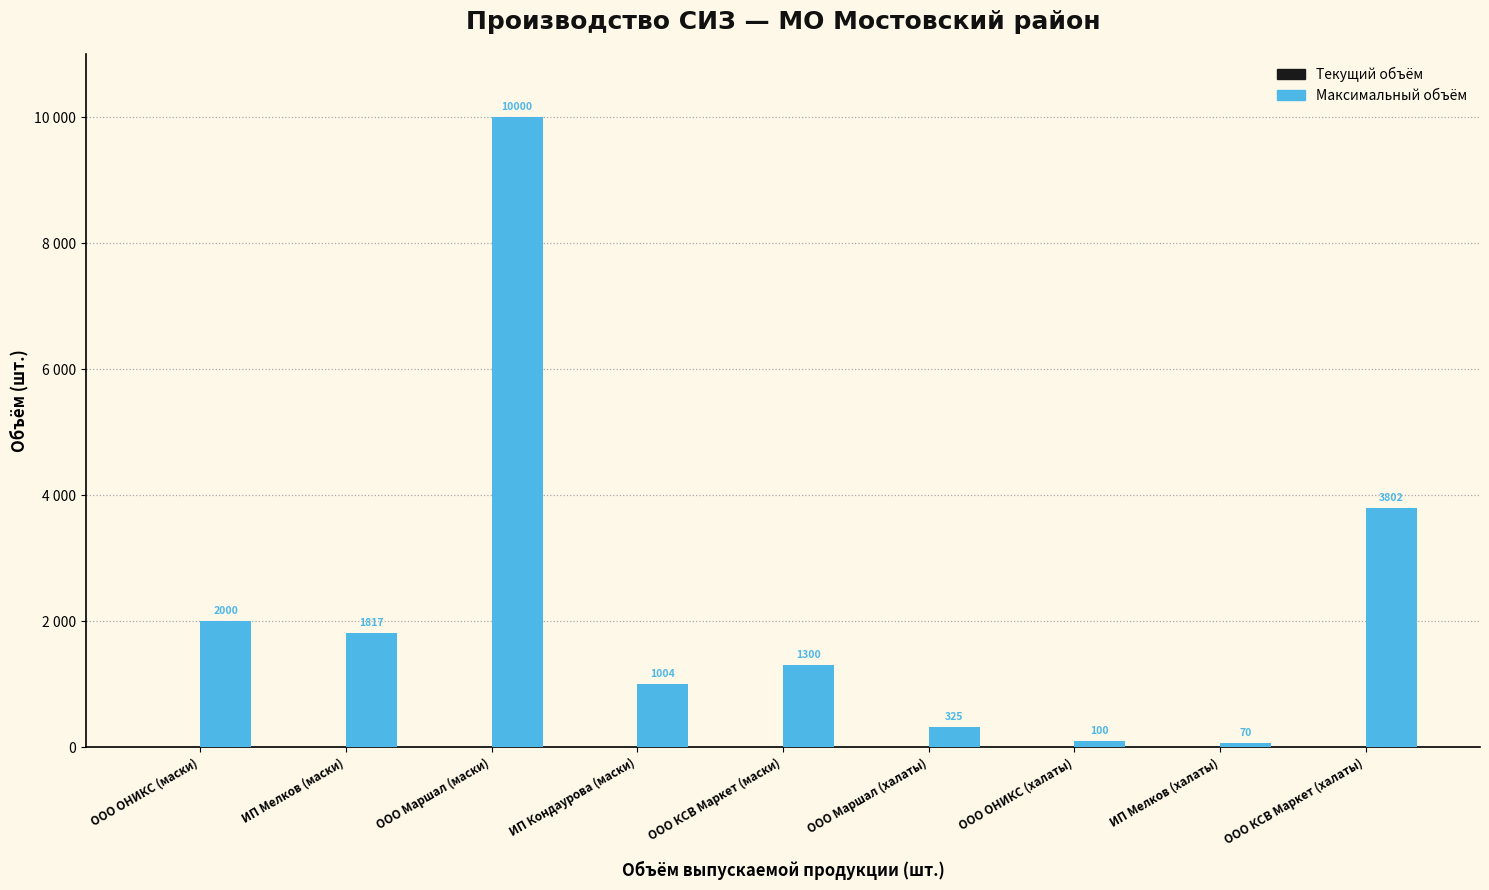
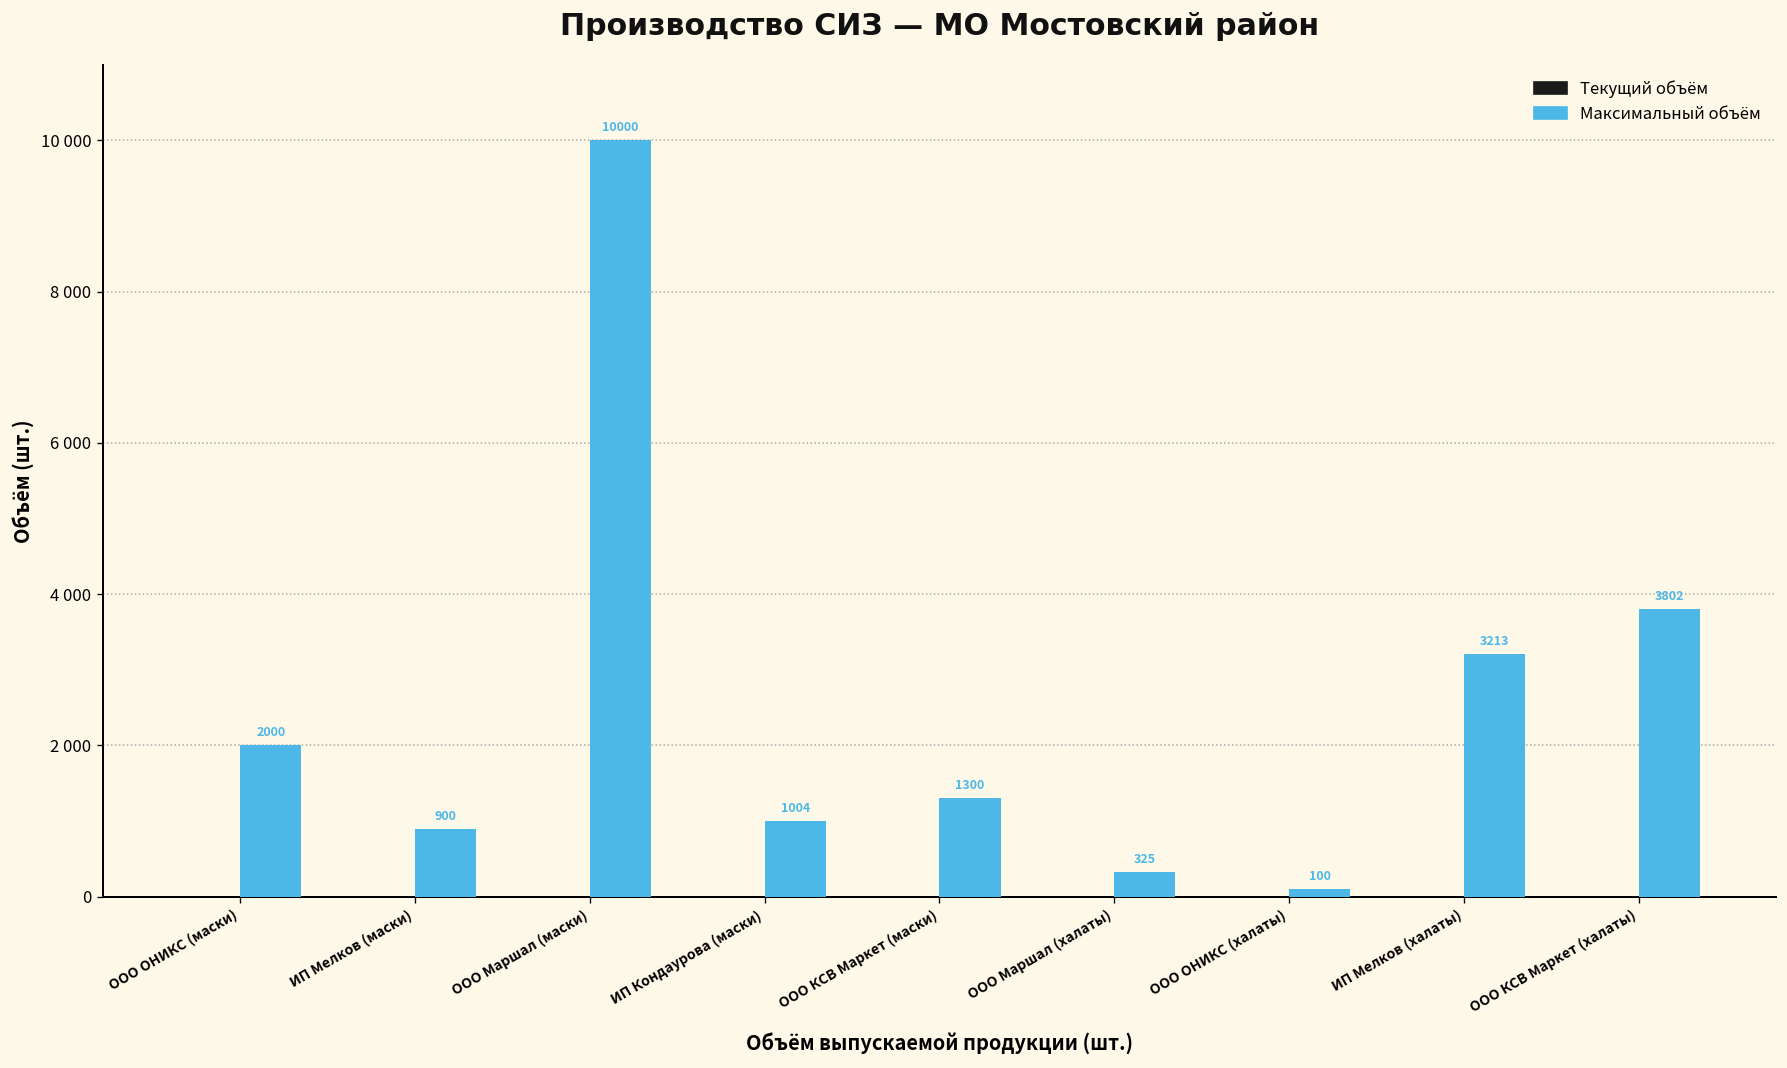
Максимальный объём, ИП Мелков (маски): 1817 -> 900
Максимальный объём, ИП Мелков (халаты): 70 -> 3213
